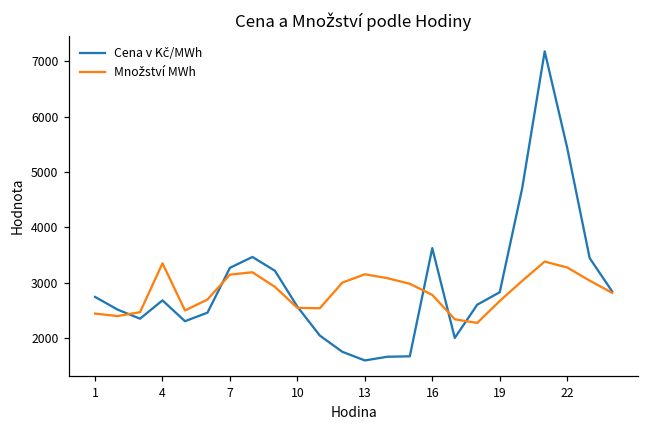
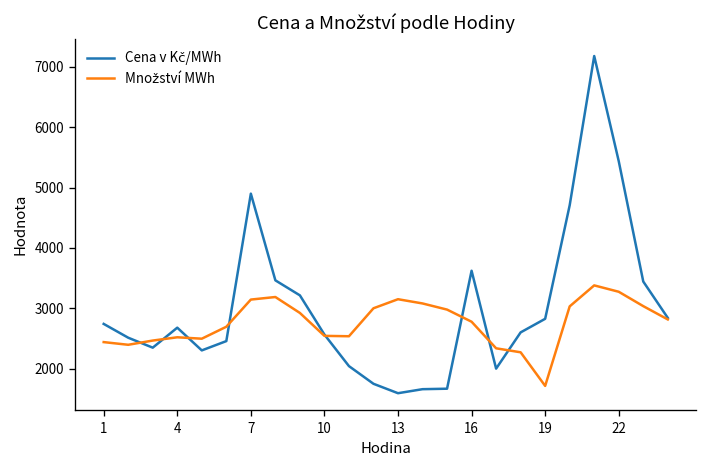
Množství MWh, 4: 3300 -> 2500
Cena v Kč/MWh, 7: 3300 -> 4900
Množství MWh, 19: 2700 -> 1700
